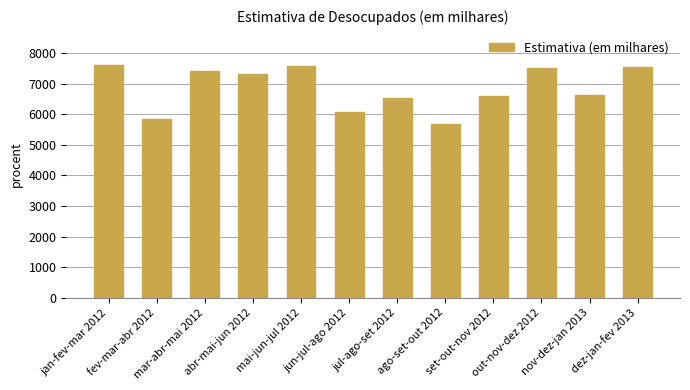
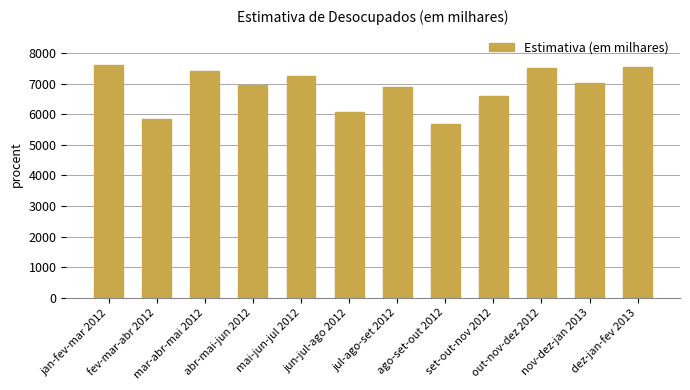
abr-mai-jun 2012: 7300 -> 7000
mai-jun-jul 2012: 7600 -> 7200
jul-ago-set 2012: 6500 -> 6900
nov-dez-jan 2013: 6600 -> 7000
